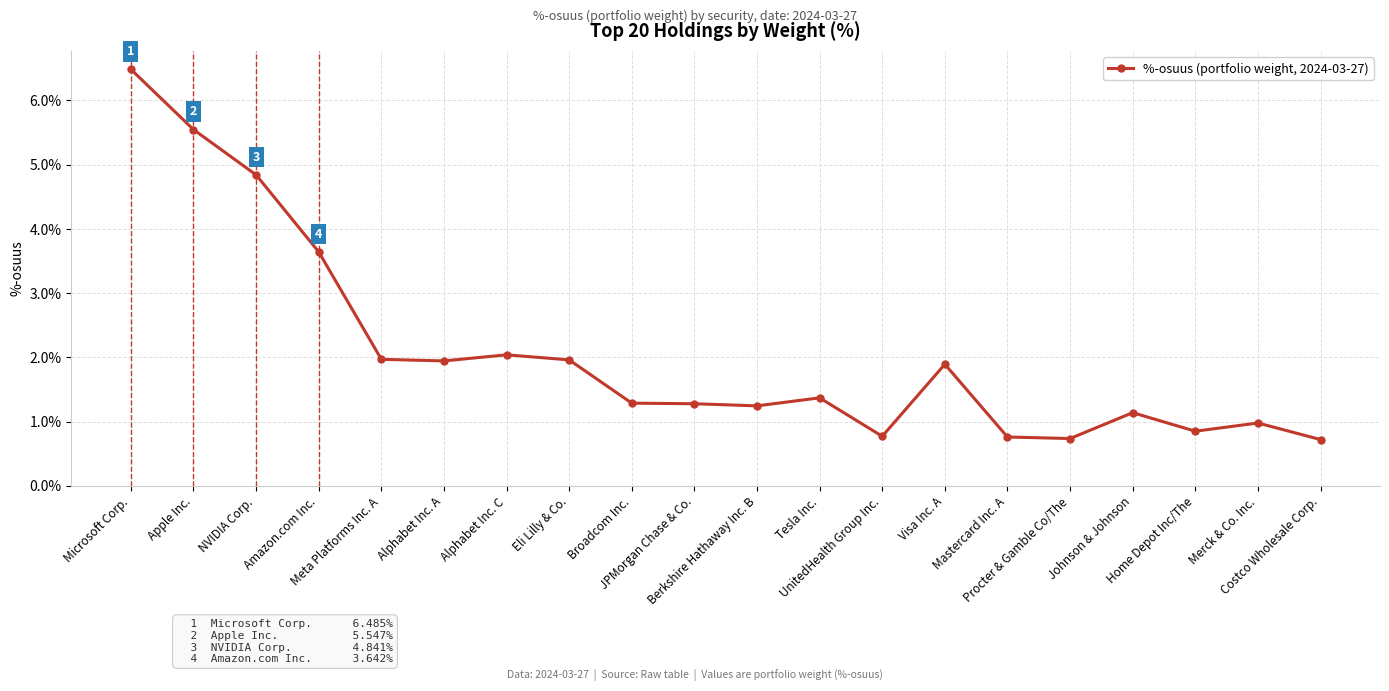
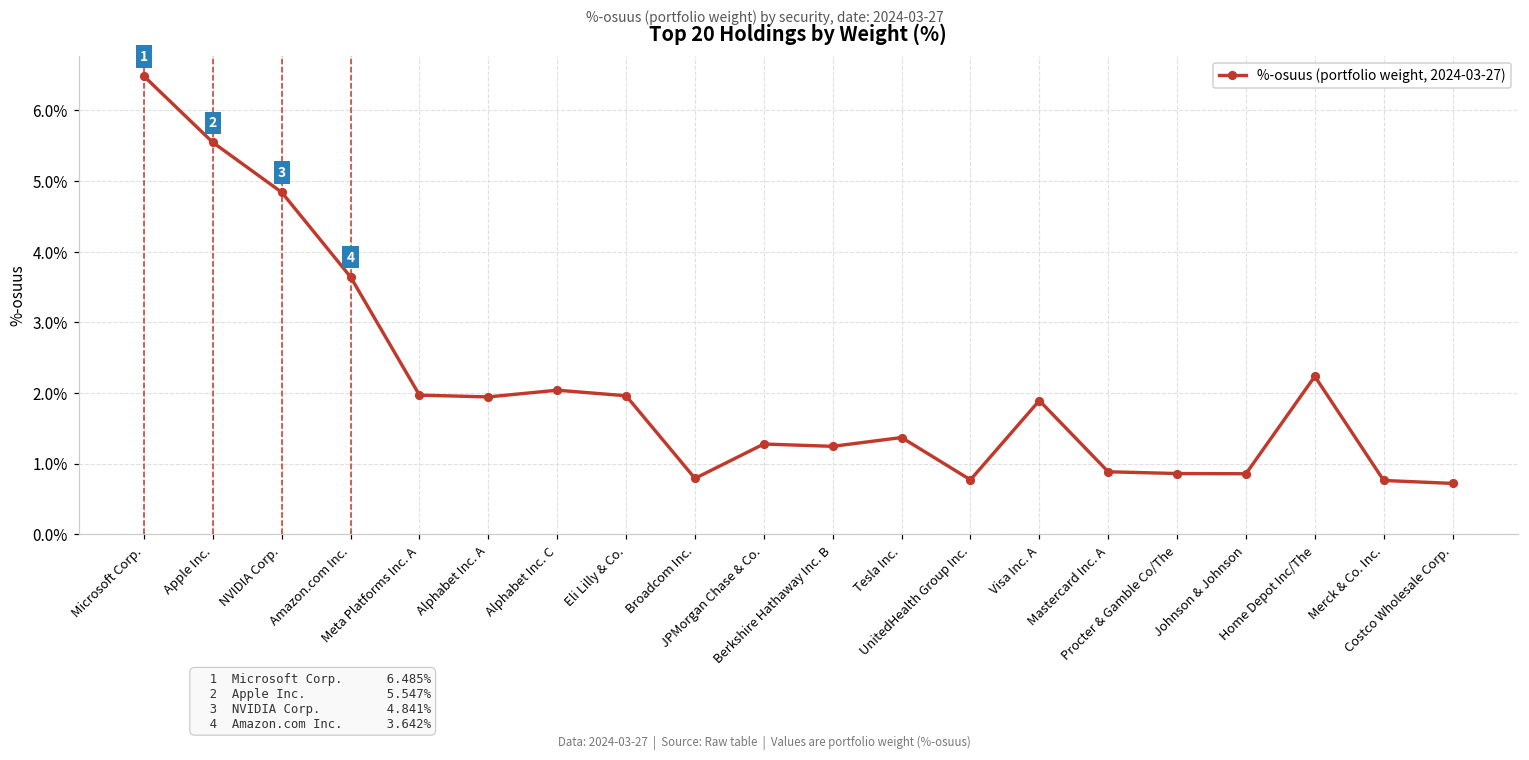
Broadcom Inc.: 1.3% -> 0.8%
Mastercard Inc. A: 0.8% -> 0.9%
Procter & Gamble Co/The: 0.7% -> 0.9%
Johnson & Johnson: 1.1% -> 0.9%
Home Depot Inc/The: 0.8% -> 2.2%
Merck & Co. Inc.: 1.0% -> 0.8%
